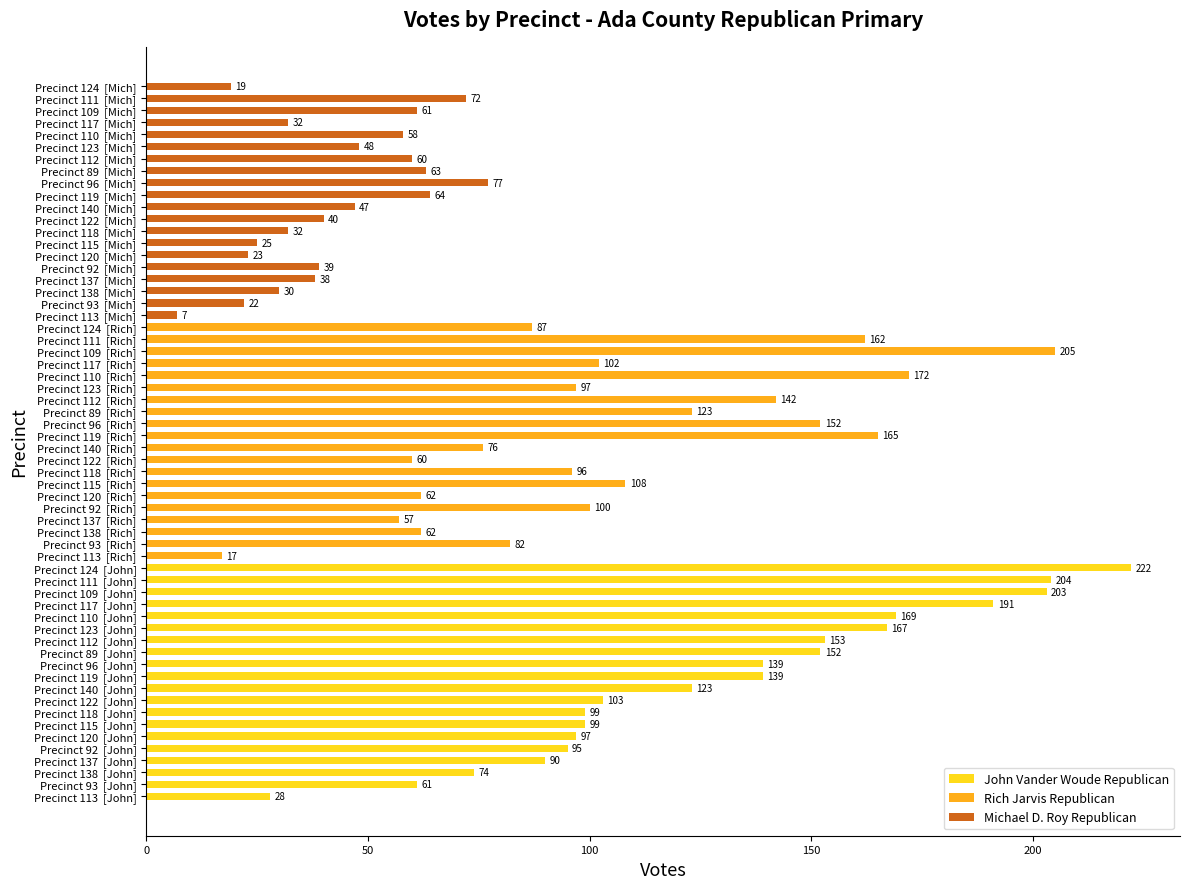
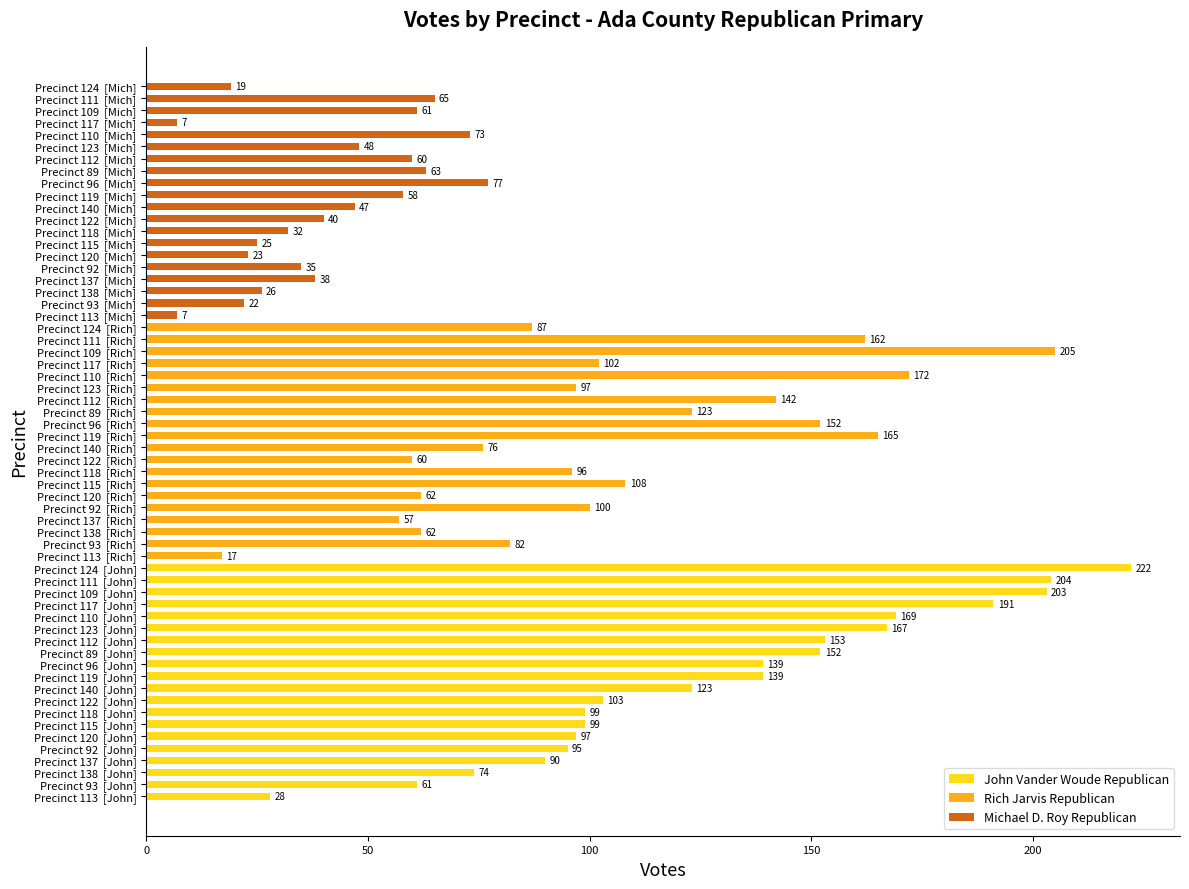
Michael D. Roy Republican, Precinct 111 [Mich]: 72 -> 65
Michael D. Roy Republican, Precinct 117 [Mich]: 32 -> 7
Michael D. Roy Republican, Precinct 110 [Mich]: 58 -> 73
Michael D. Roy Republican, Precinct 119 [Mich]: 64 -> 58
Michael D. Roy Republican, Precinct 92 [Mich]: 39 -> 35
Michael D. Roy Republican, Precinct 138 [Mich]: 30 -> 26
